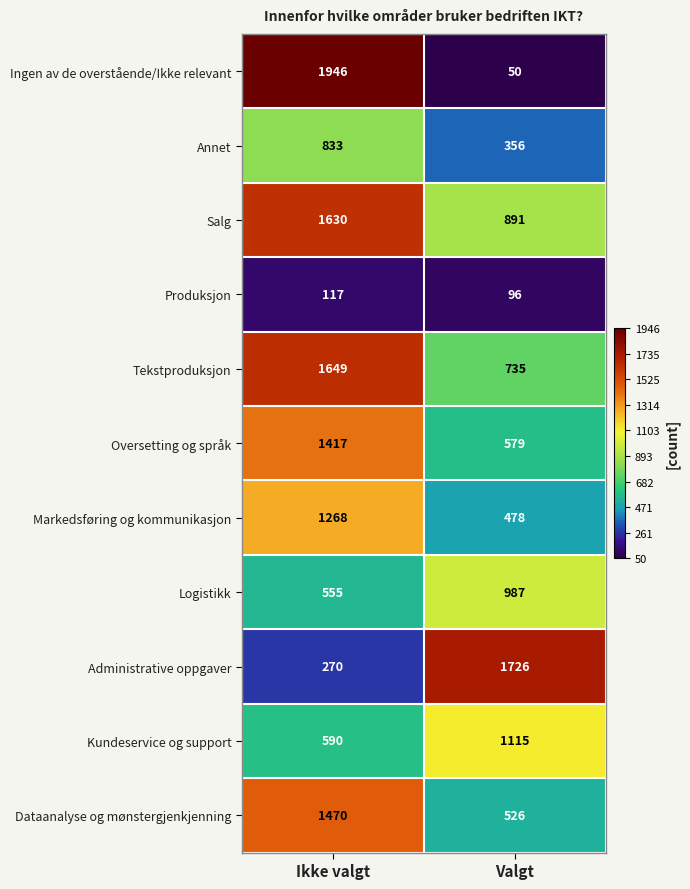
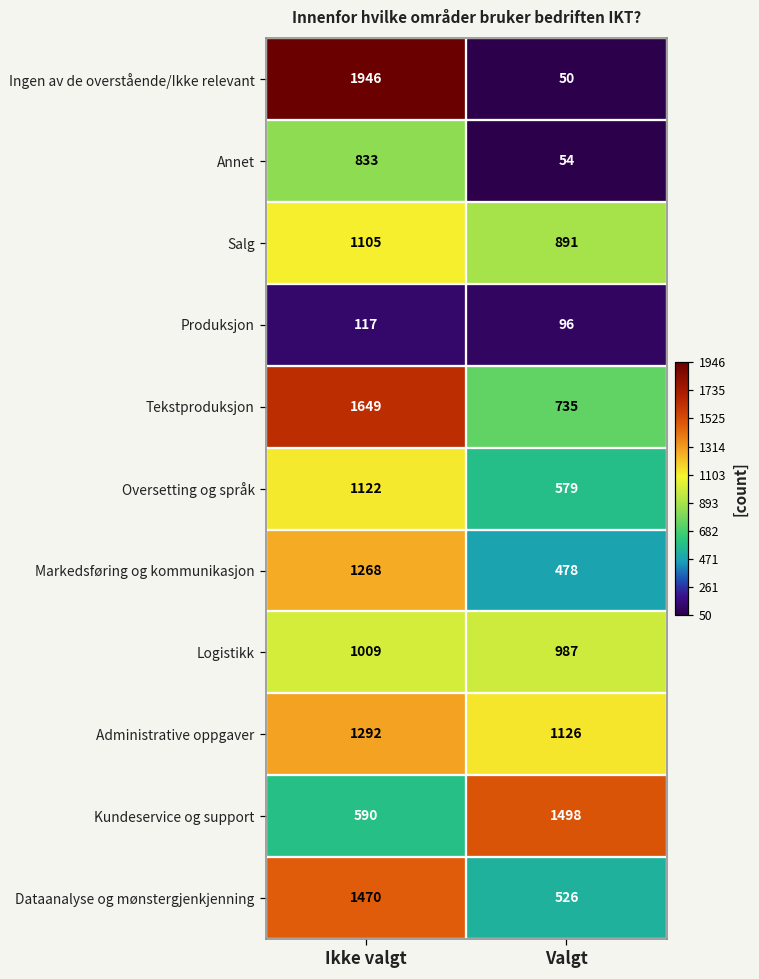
Annet, Valgt: 356 -> 54
Salg, Ikke valgt: 1630 -> 1105
Oversetting og språk, Ikke valgt: 1417 -> 1122
Logistikk, Ikke valgt: 555 -> 1009
Administrative oppgaver, Ikke valgt: 270 -> 1292
Administrative oppgaver, Valgt: 1726 -> 1126
Kundeservice og support, Valgt: 1115 -> 1498
